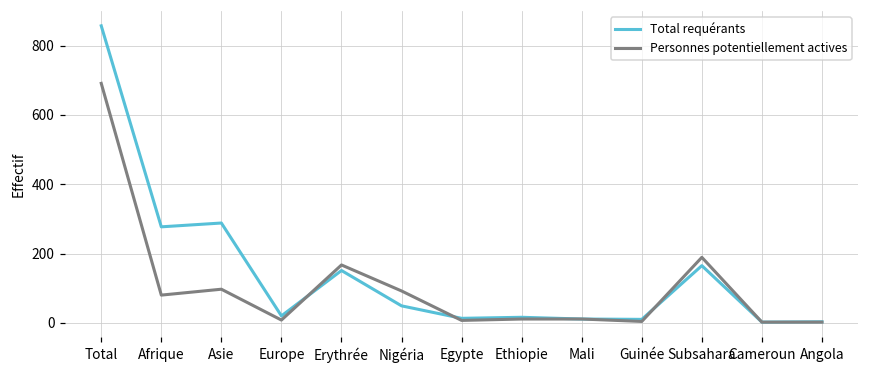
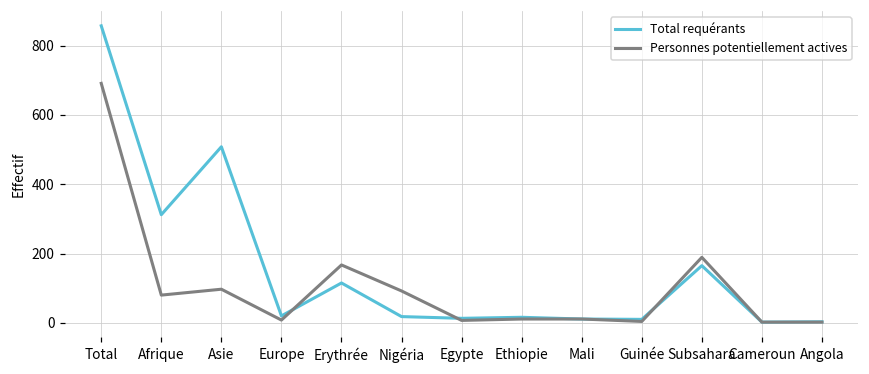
Total requérants, Afrique: 280 -> 310
Total requérants, Asie: 290 -> 510
Total requérants, Erythrée: 150 -> 120
Total requérants, Nigéria: 50 -> 20
